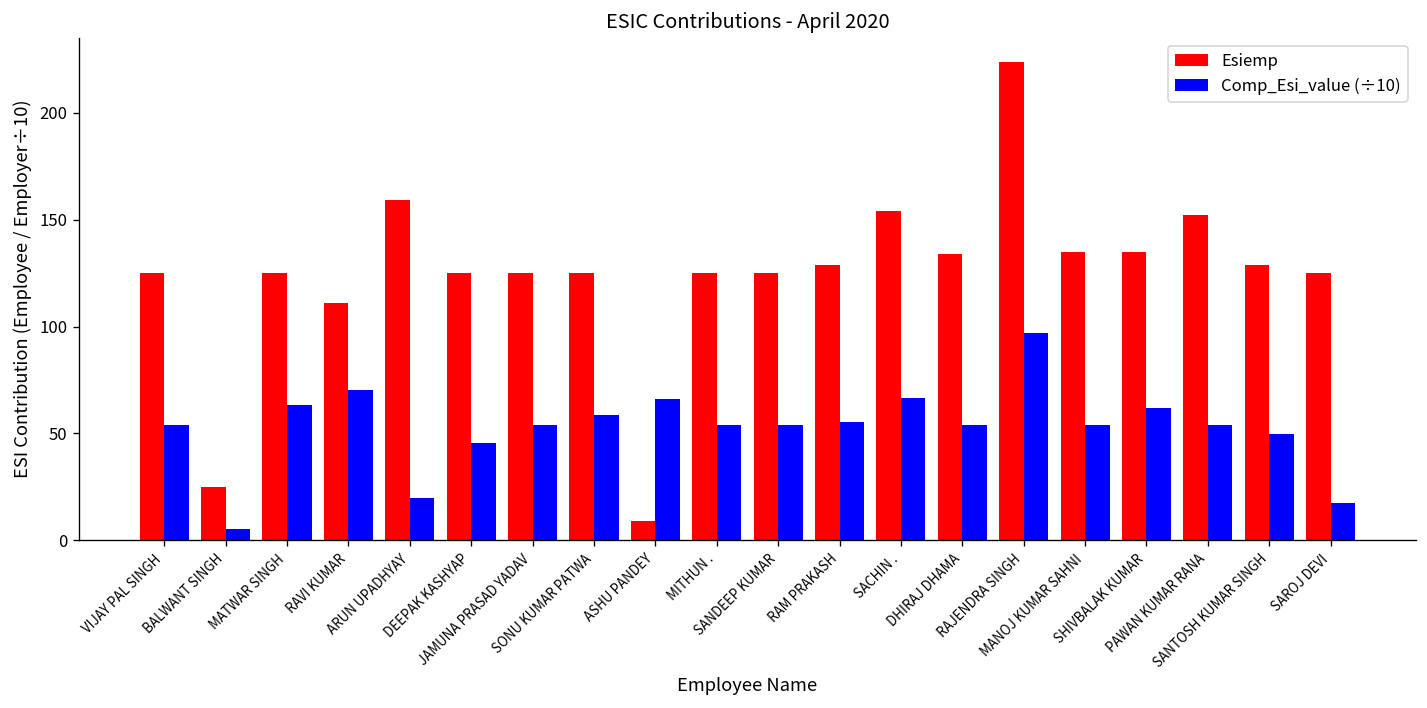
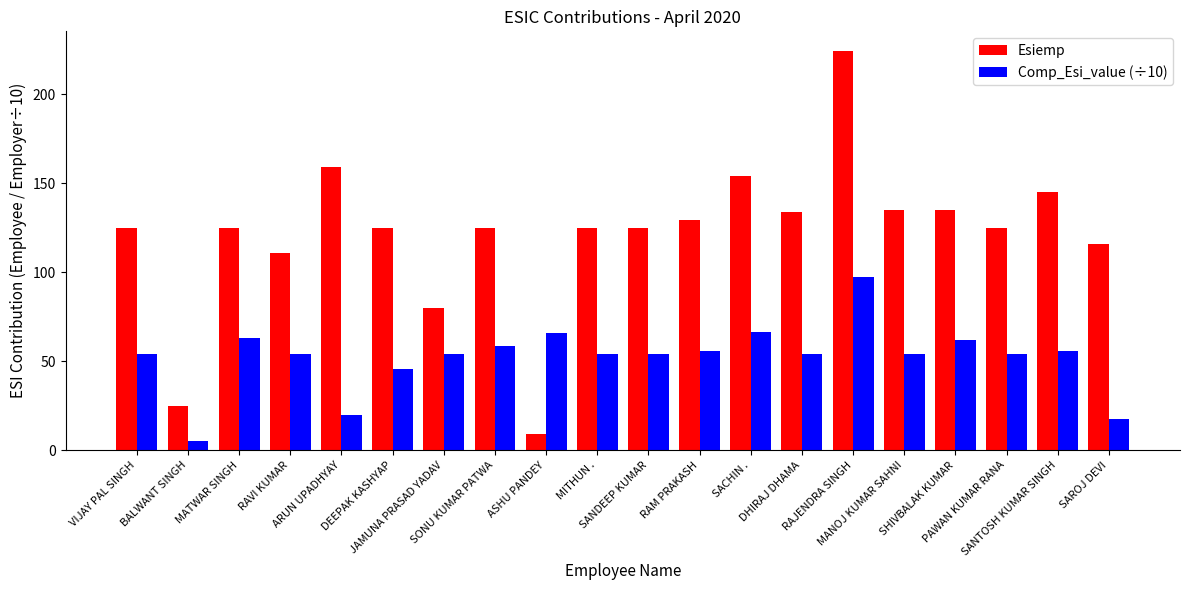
Comp_Esi_value (÷10), RAVI KUMAR: 70 -> 54
Esiemp, JAMUNA PRASAD YADAV: 125 -> 80
Esiemp, PAWAN KUMAR RANA: 152 -> 125
Esiemp, SANTOSH KUMAR SINGH: 129 -> 145
Comp_Esi_value (÷10), SANTOSH KUMAR SINGH: 50 -> 56
Esiemp, SAROJ DEVI: 125 -> 116
